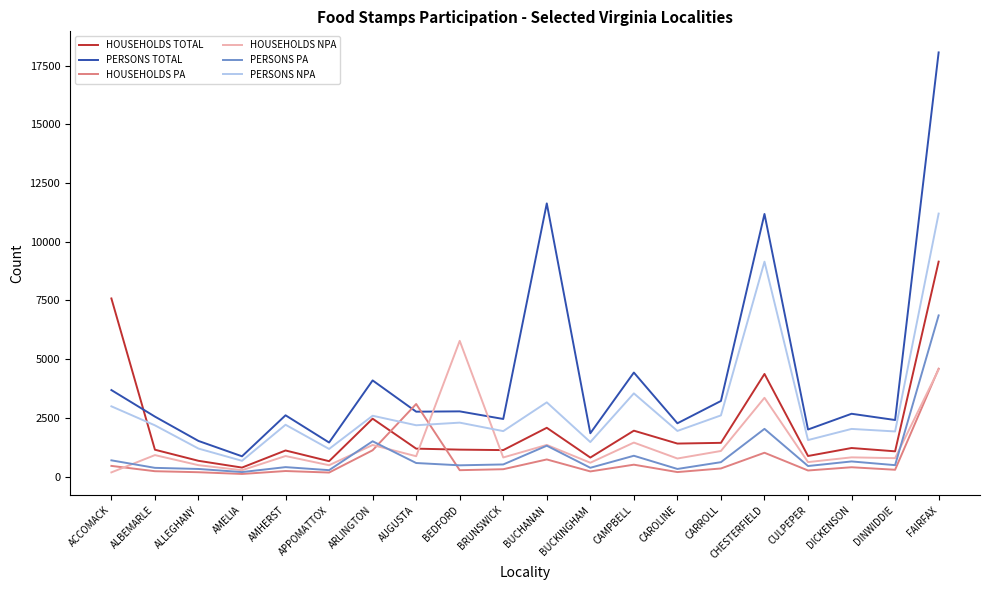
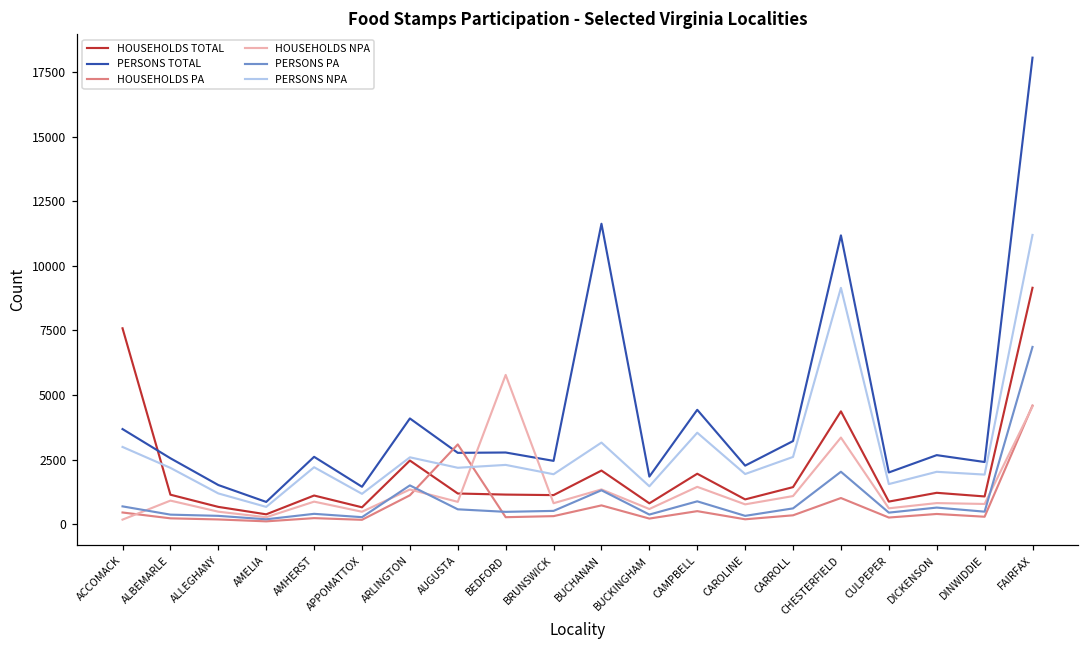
HOUSEHOLDS TOTAL, CAROLINE: 1400 -> 1000
